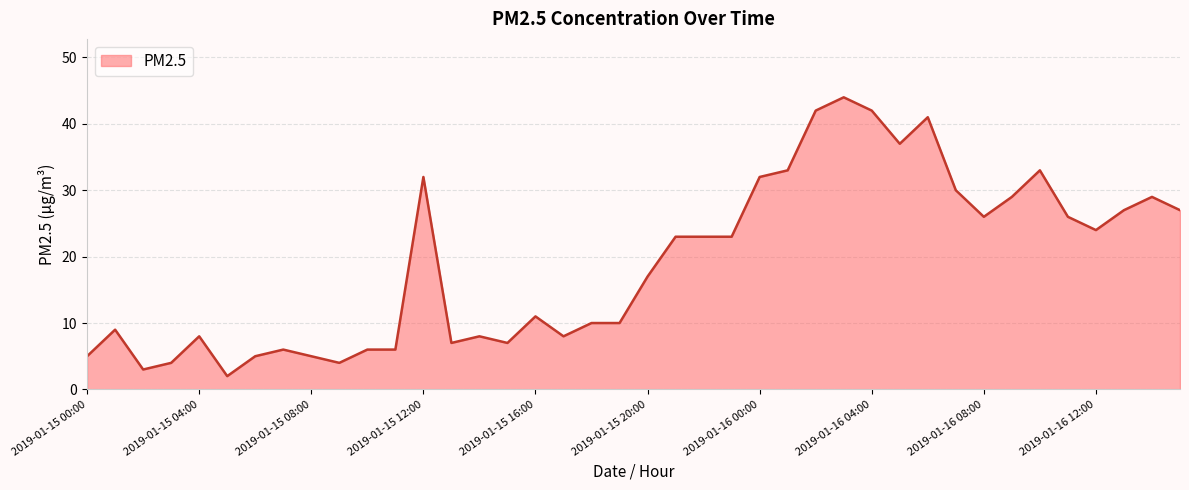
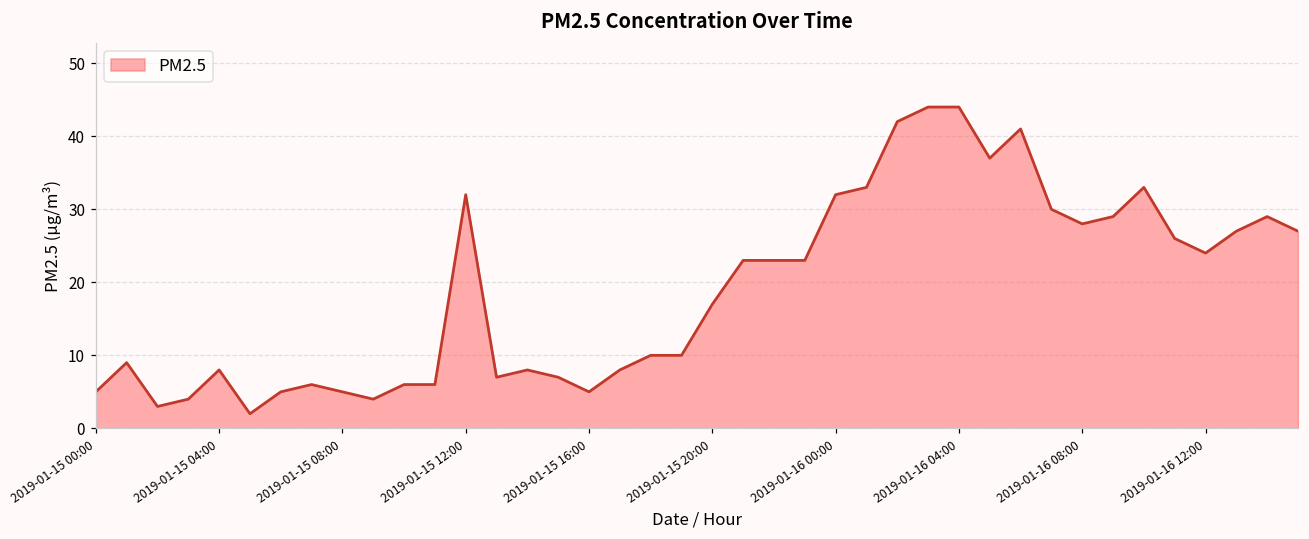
2019-01-15 16:00: 11 -> 5
2019-01-16 04:00: 42 -> 44
2019-01-16 08:00: 26 -> 28
